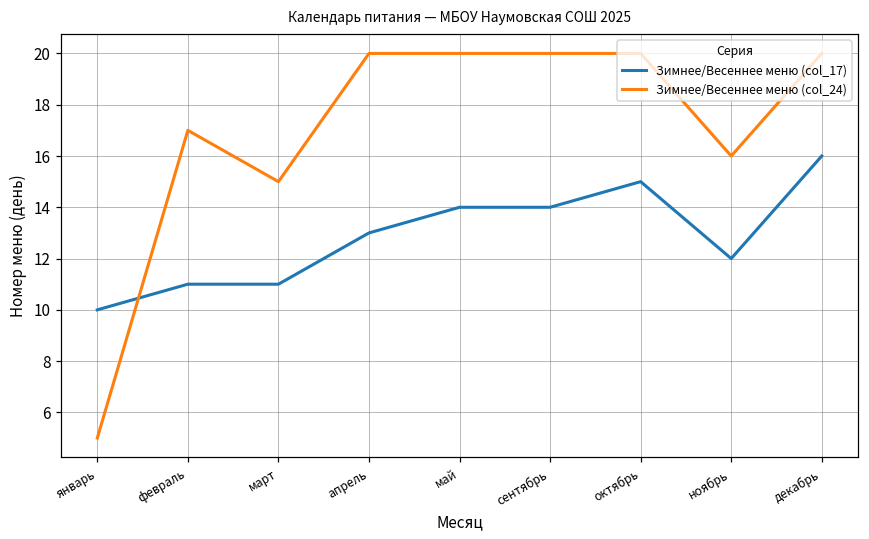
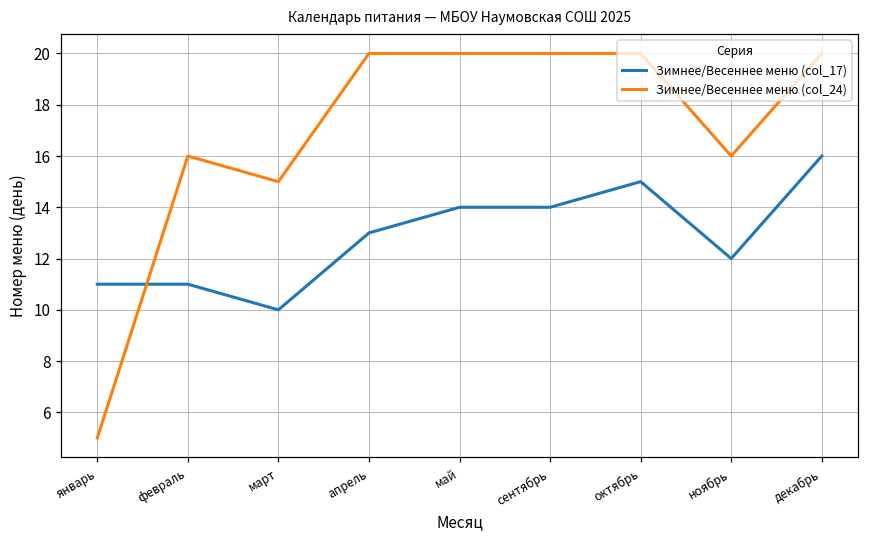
Зимнее/Весеннее меню (col_17), январь: 10 -> 11
Зимнее/Весеннее меню (col_24), февраль: 17 -> 16
Зимнее/Весеннее меню (col_17), март: 11 -> 10
